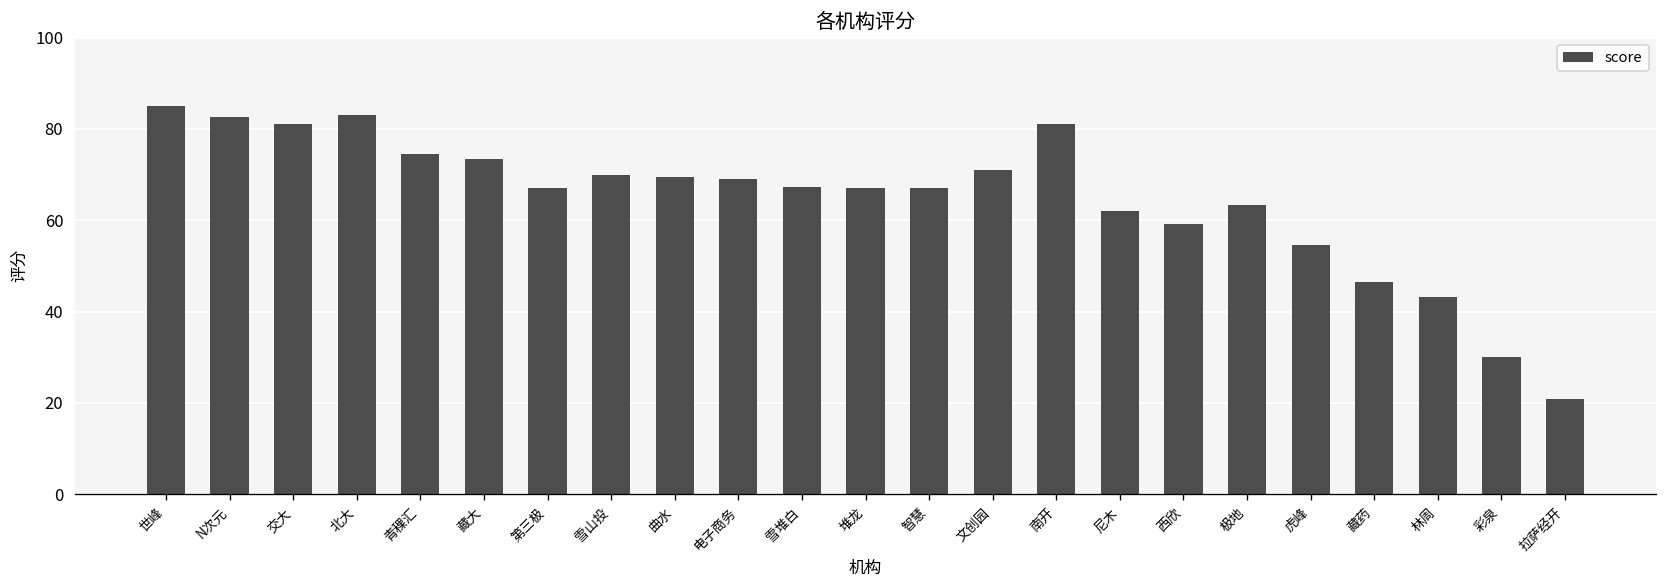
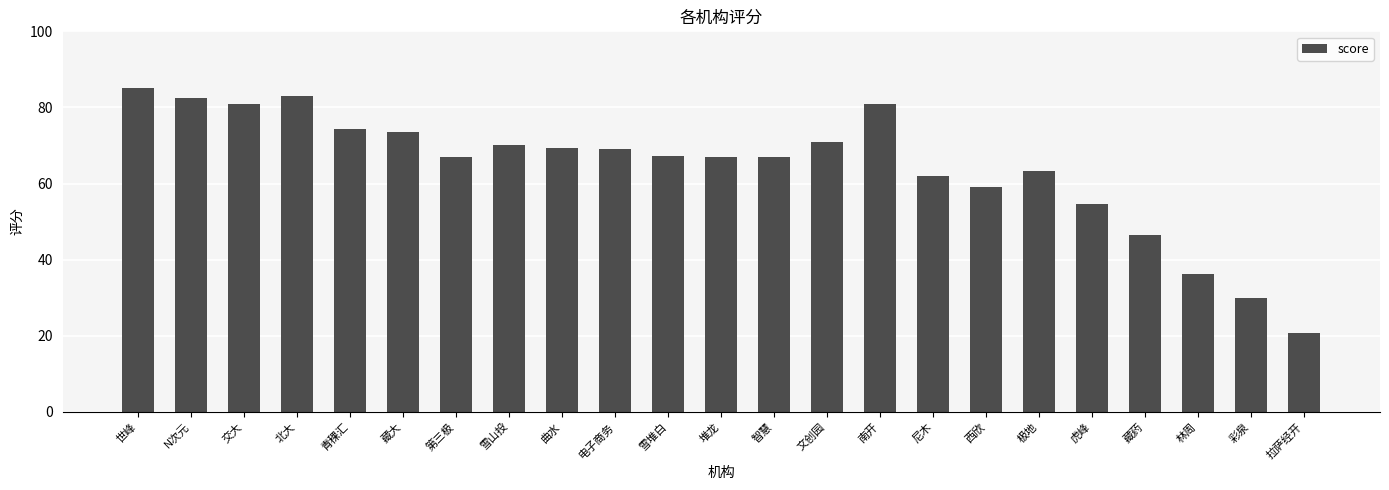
林周: 43 -> 36
